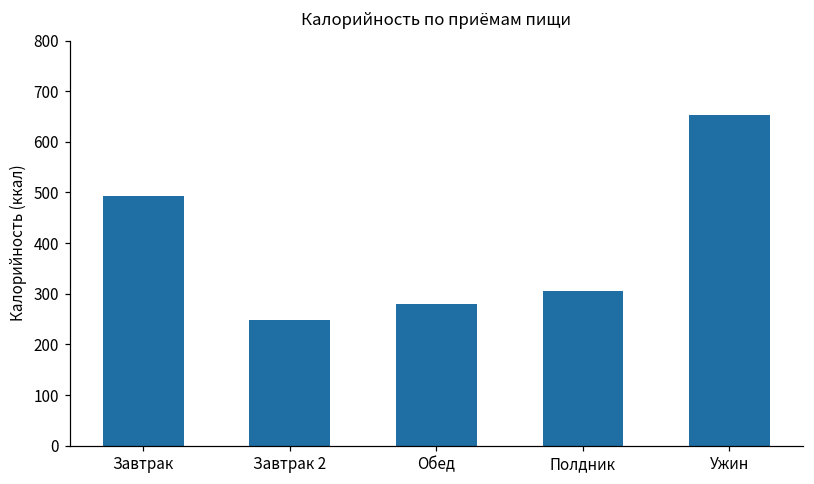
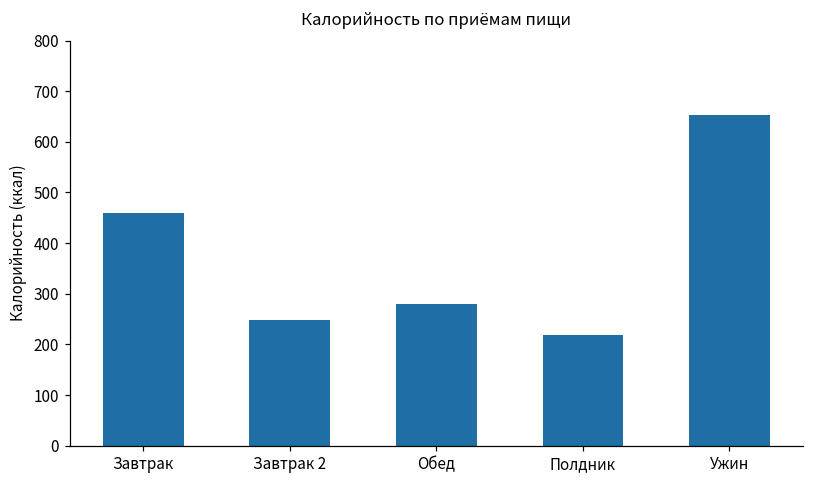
Завтрак: 490 -> 460
Полдник: 310 -> 220
